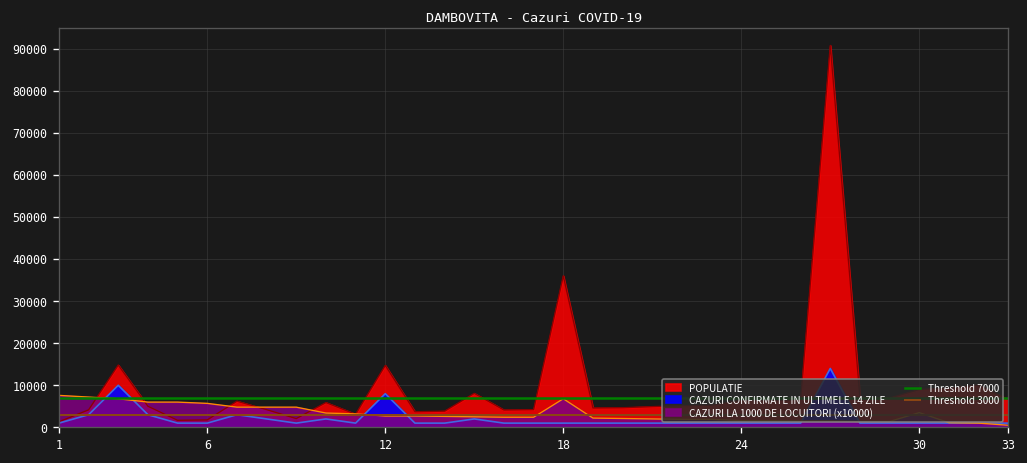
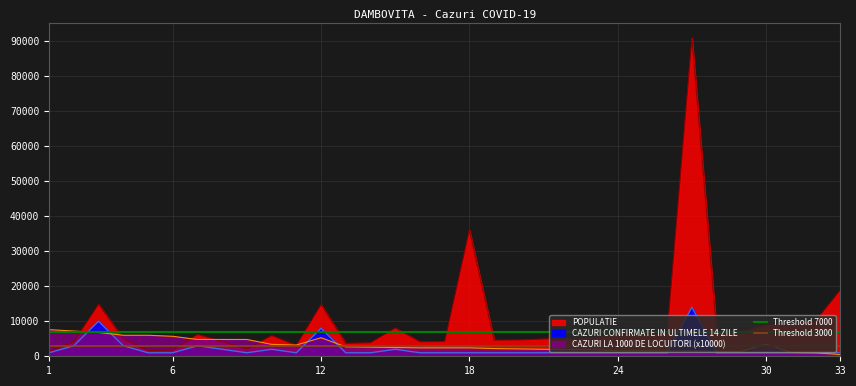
CAZURI LA 1000 DE LOCUITORI (x10000), 12: 3000 -> 5000
CAZURI LA 1000 DE LOCUITORI (x10000), 18: 7000 -> 2000
POPULATIE, 33: 7000 -> 19000
